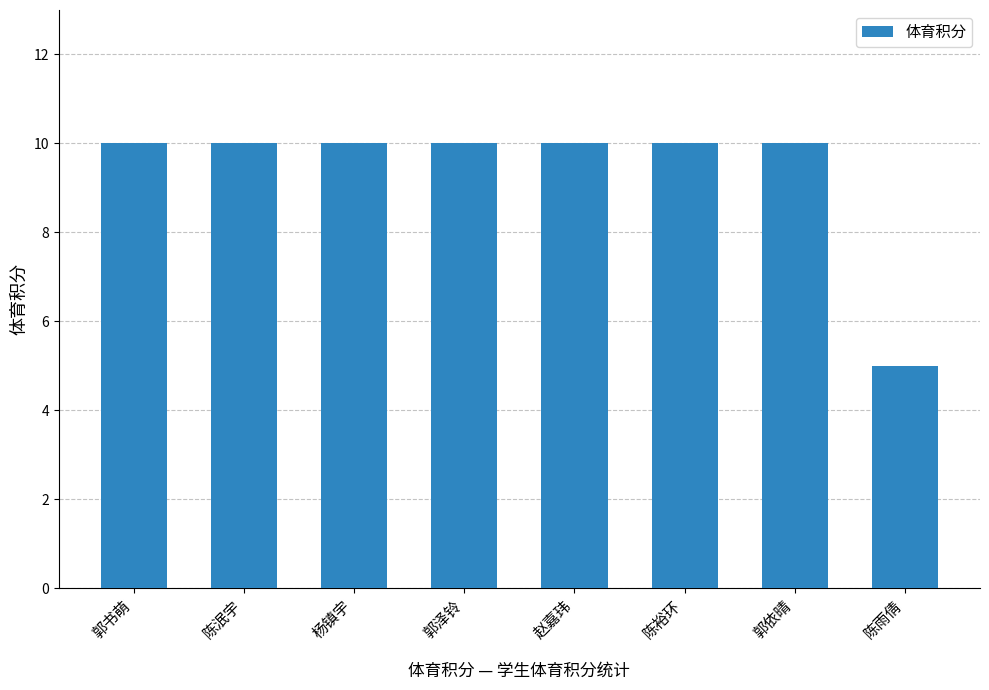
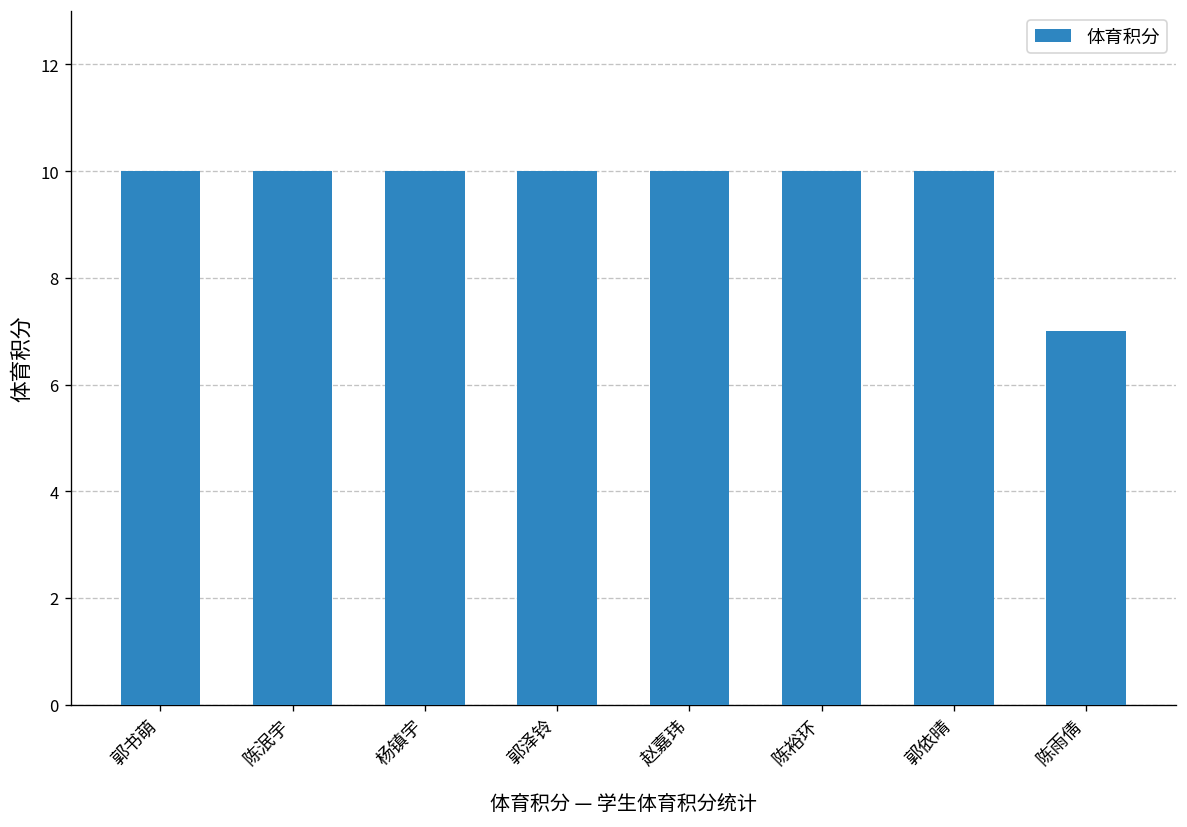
陈雨倩: 5 -> 7
